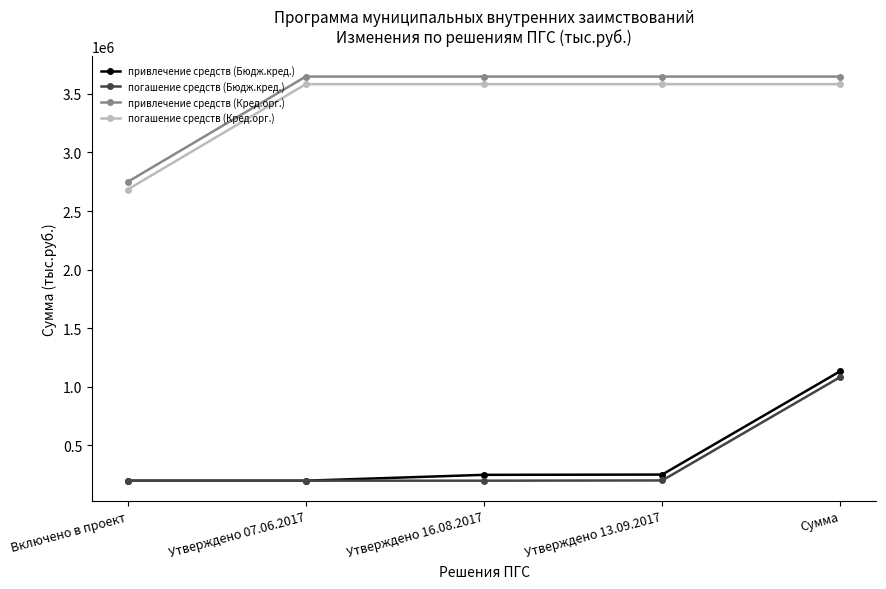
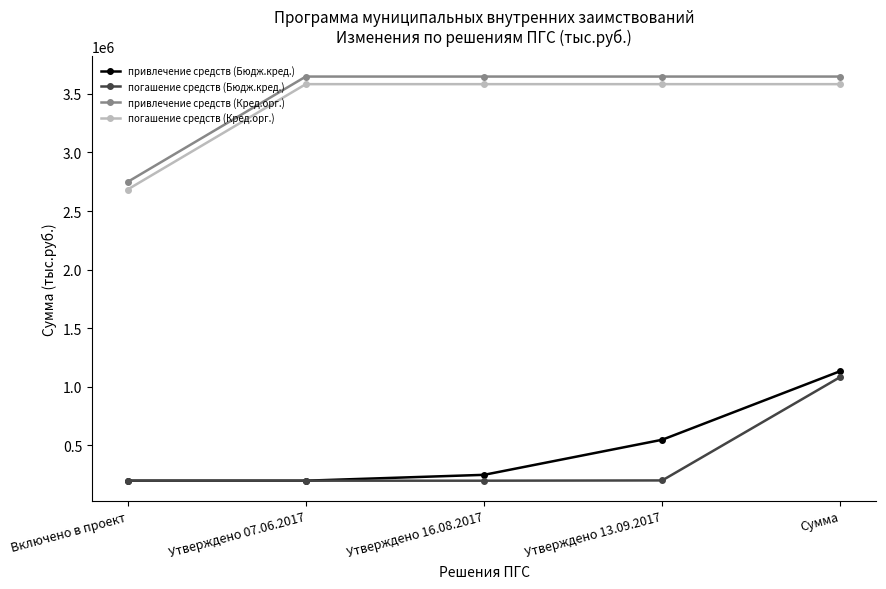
привлечение средств (Бюдж.кред.), Утверждено 13.09.2017: 250000 -> 550000
